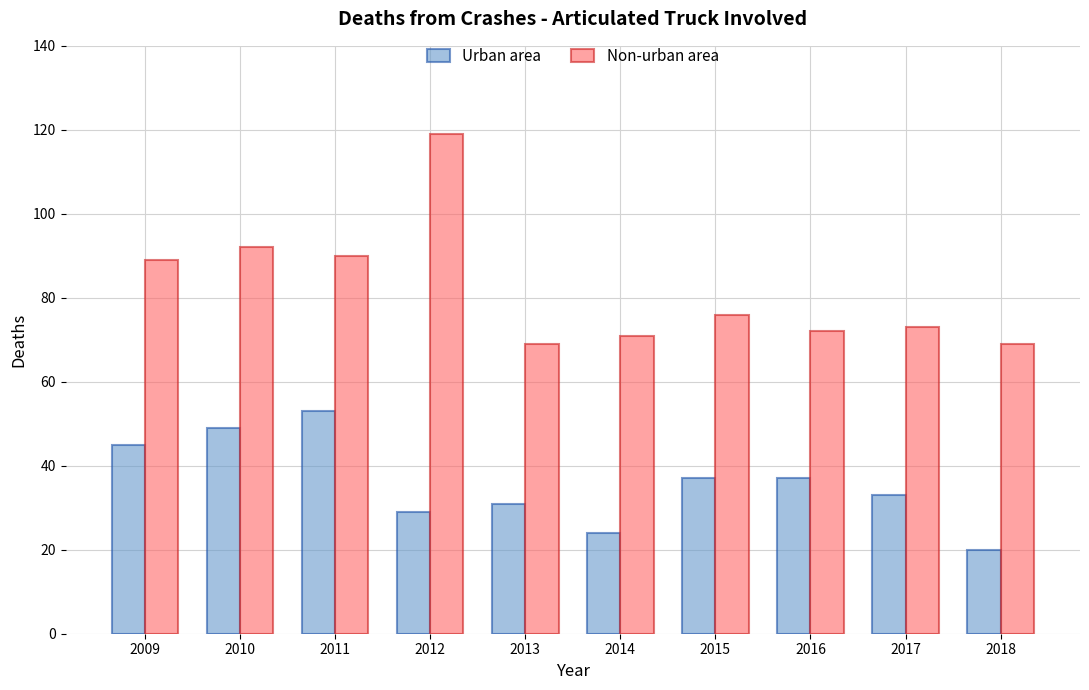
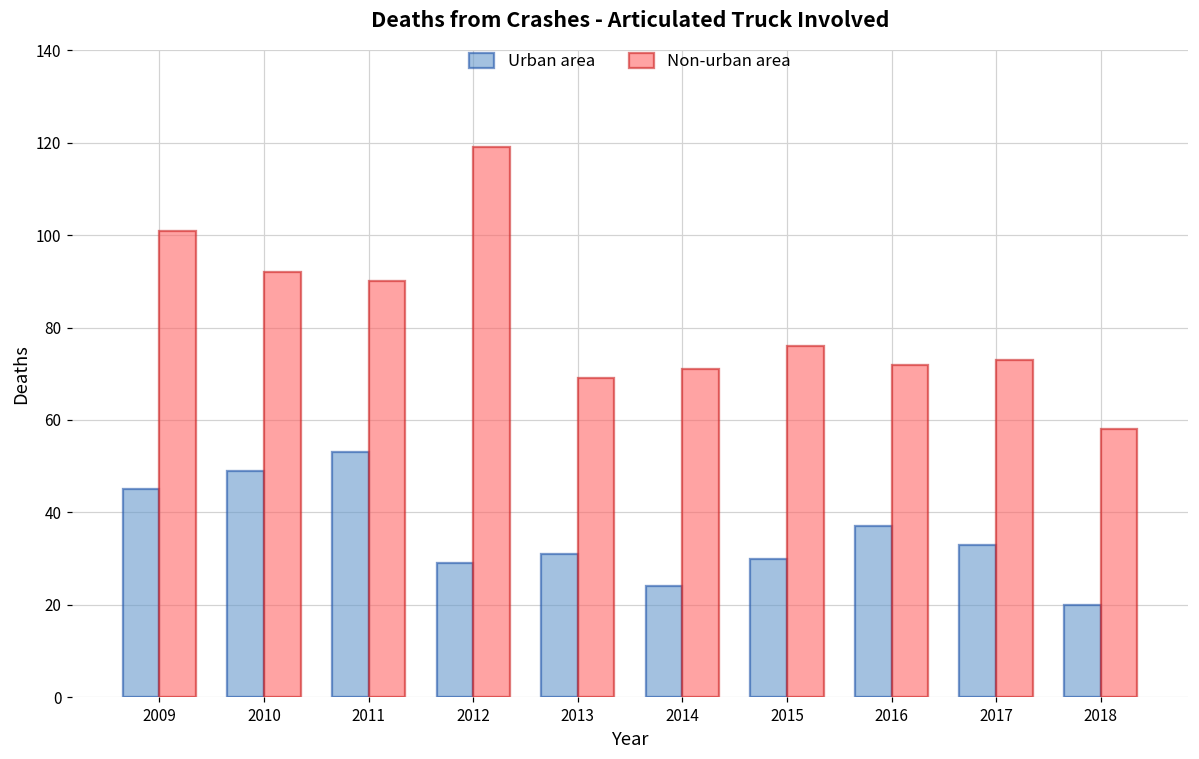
Non-urban area, 2009: 89 -> 101
Urban area, 2015: 37 -> 30
Non-urban area, 2018: 69 -> 58
